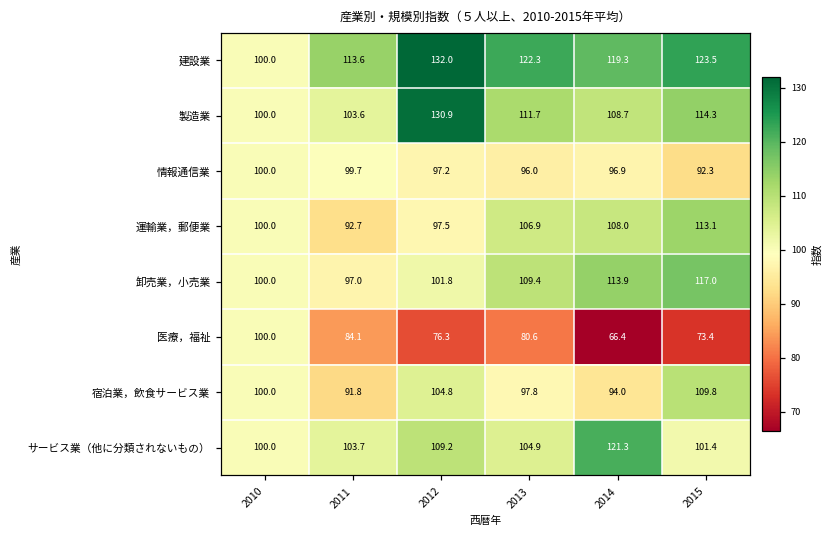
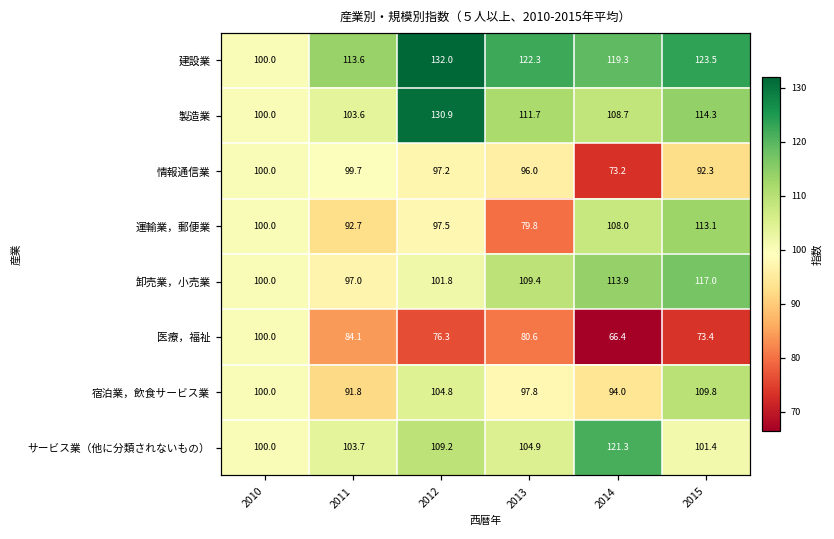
情報通信業, 2014: 96.9 -> 73.2
運輸業，郵便業, 2013: 106.9 -> 79.8
